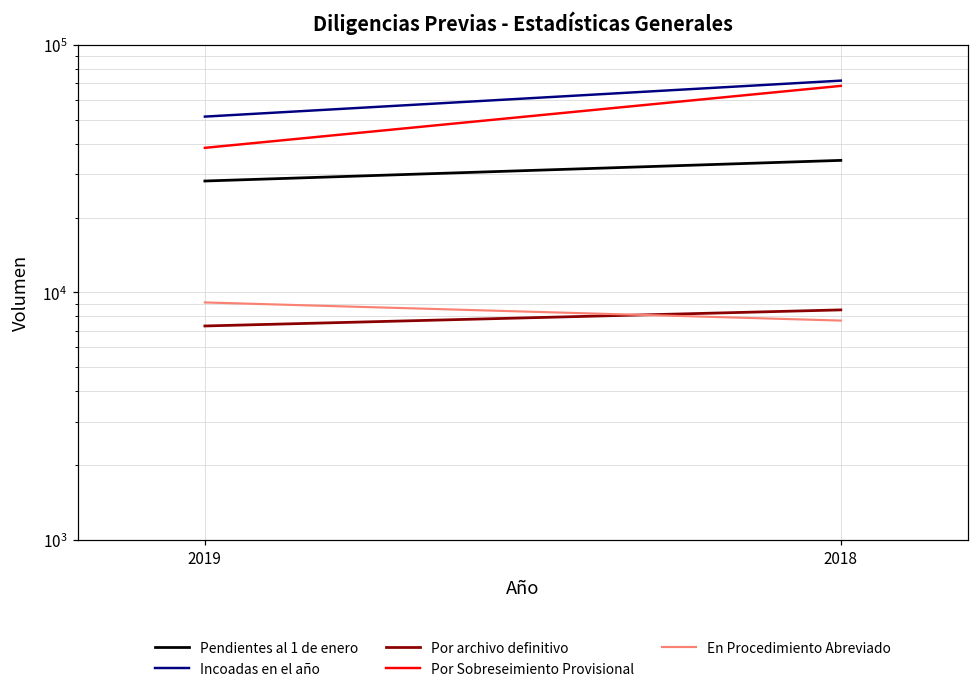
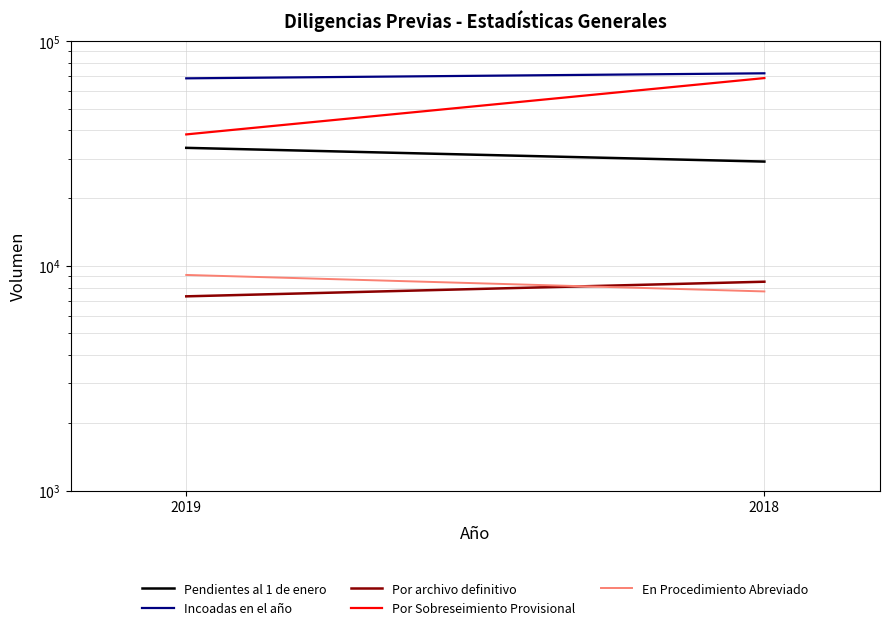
Pendientes al 1 de enero, 2019: 28000 -> 33000
Incoadas en el año, 2019: 51000 -> 68000
Pendientes al 1 de enero, 2018: 34000 -> 29000
